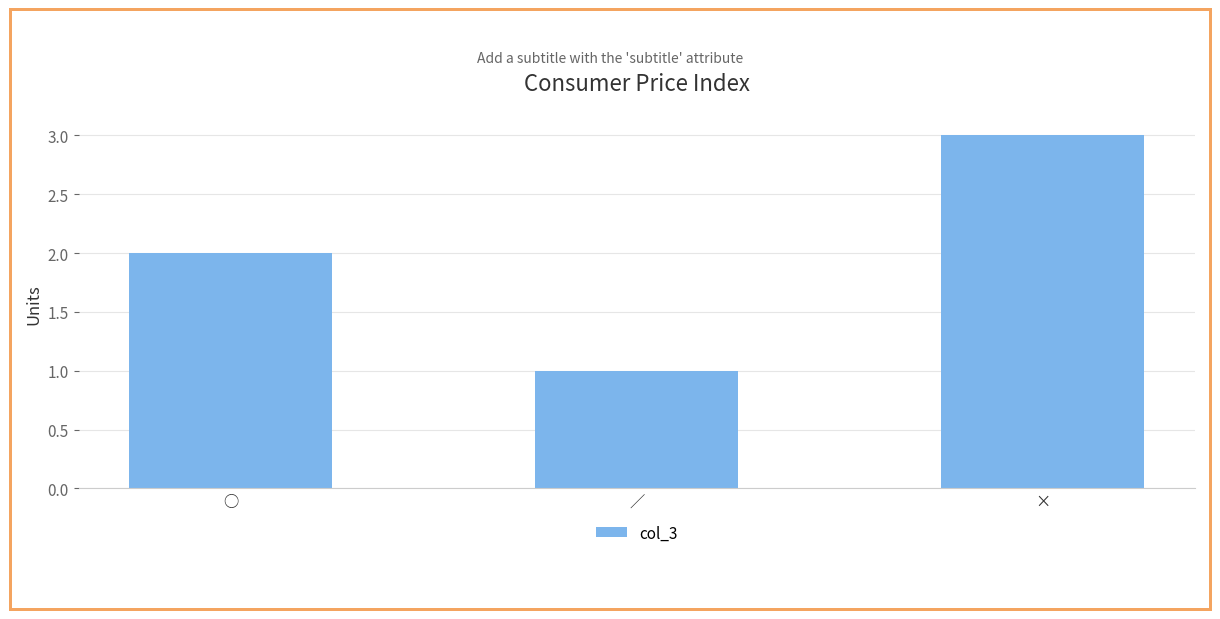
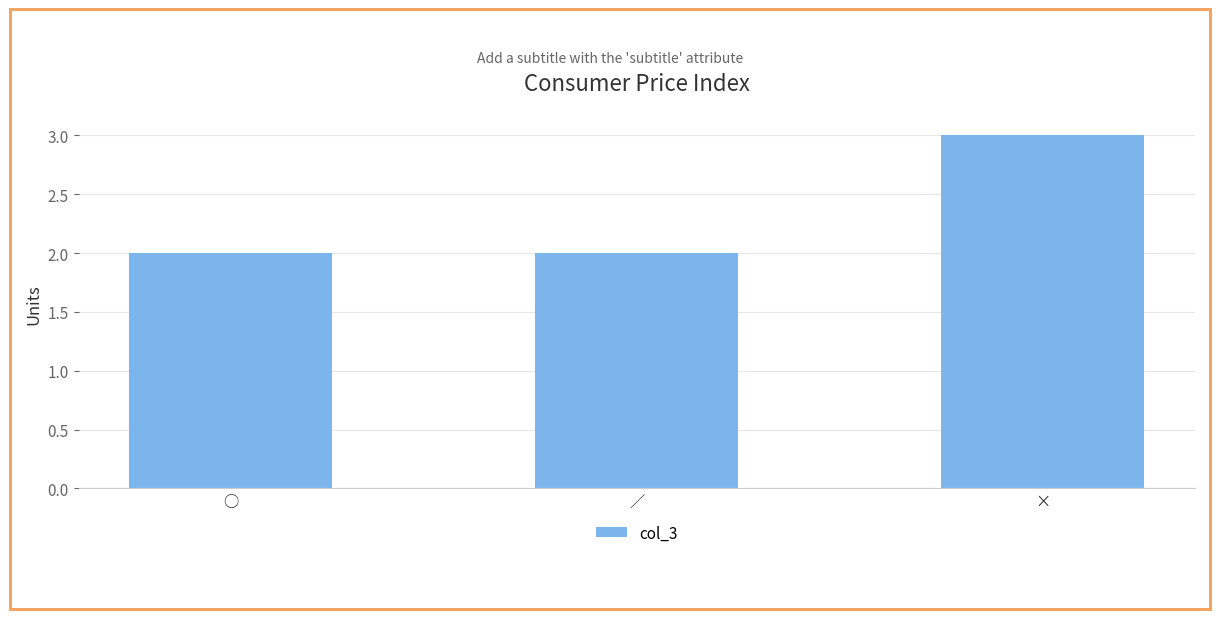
／: 1 -> 2
